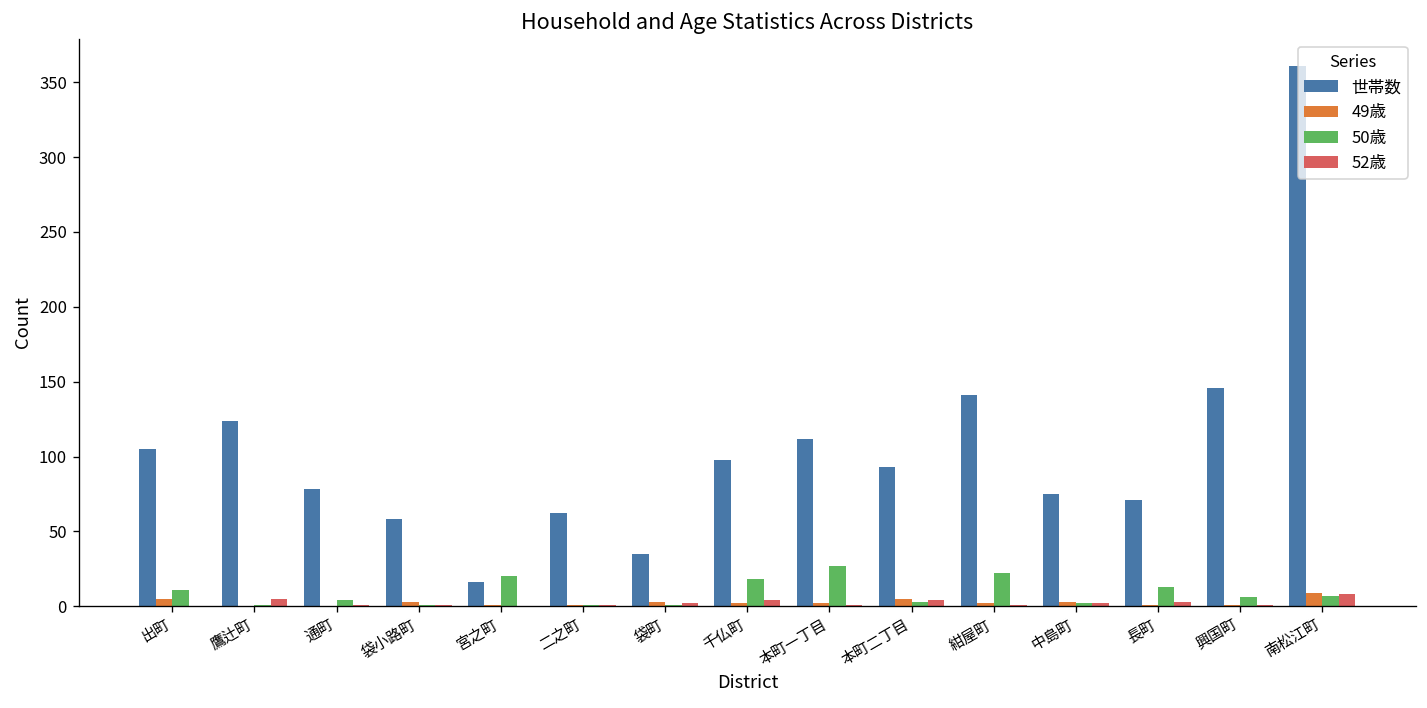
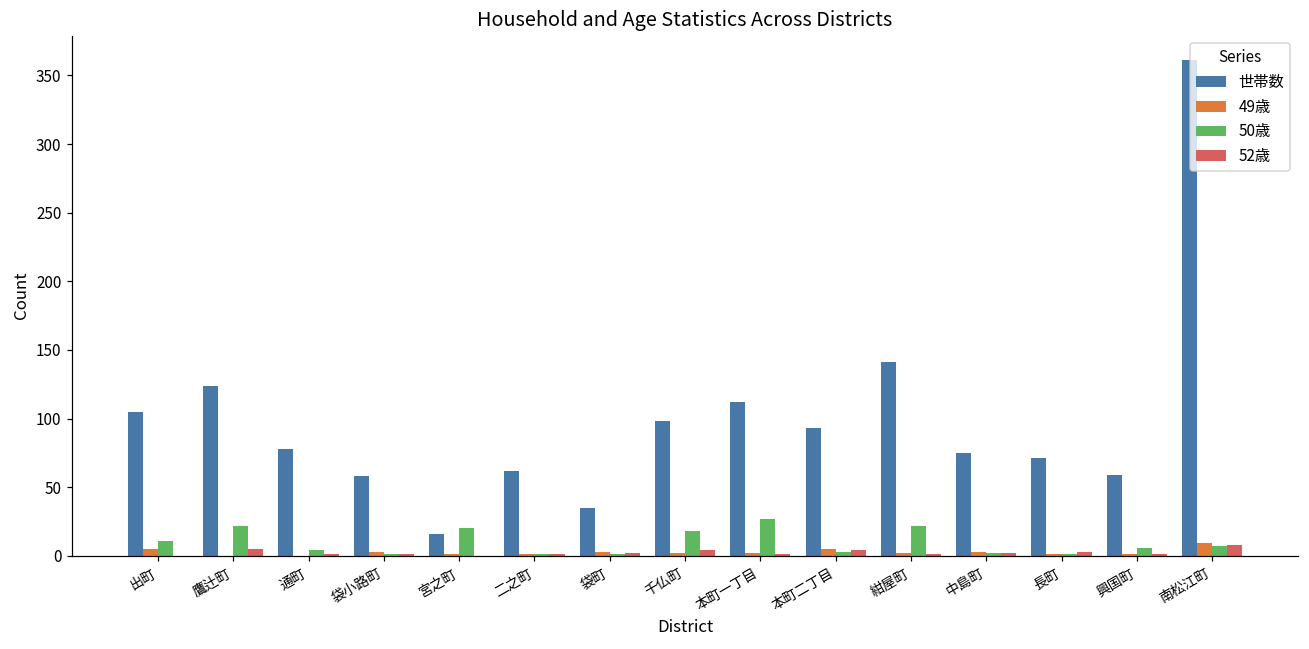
50歳, 鷹辻町: 1 -> 22
50歳, 長町: 13 -> 1
世帯数, 興国町: 146 -> 59
